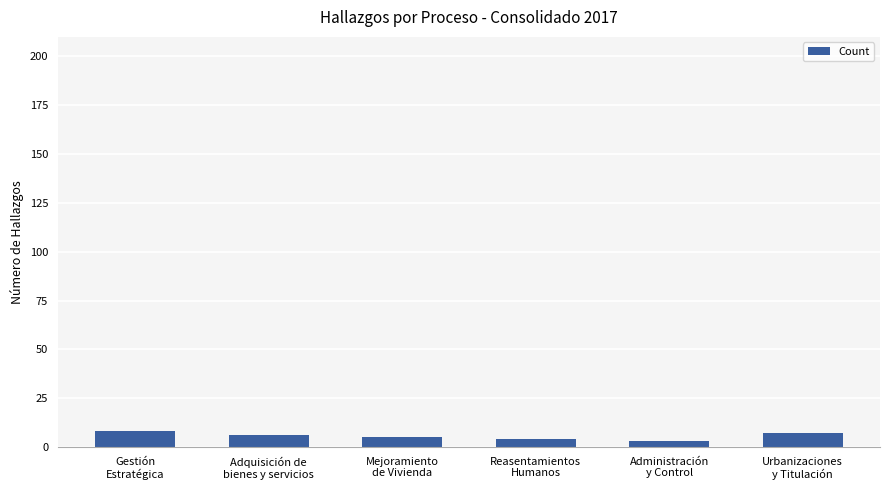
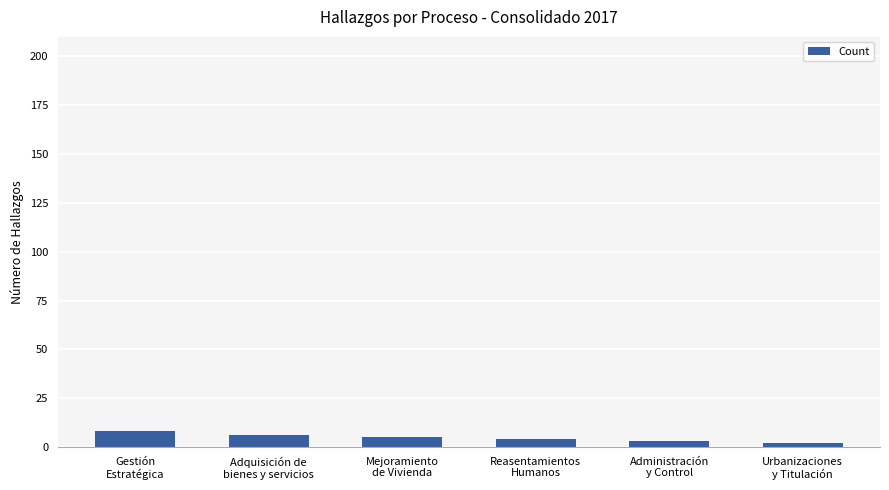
Urbanizaciones y Titulación: 7 -> 2
